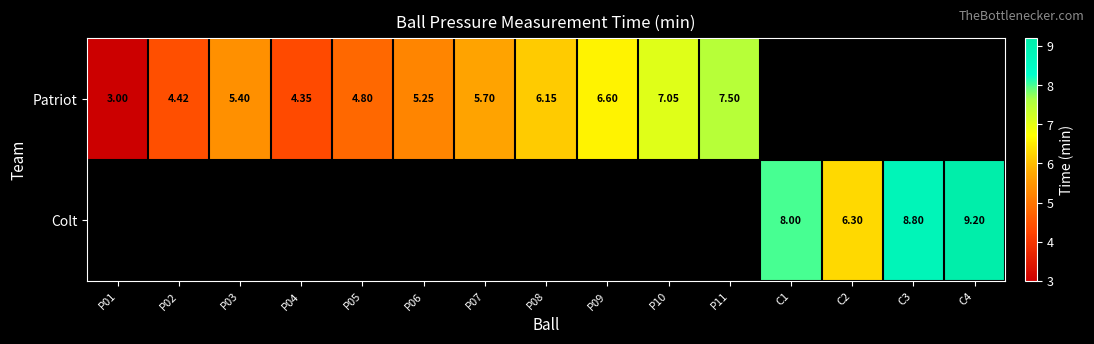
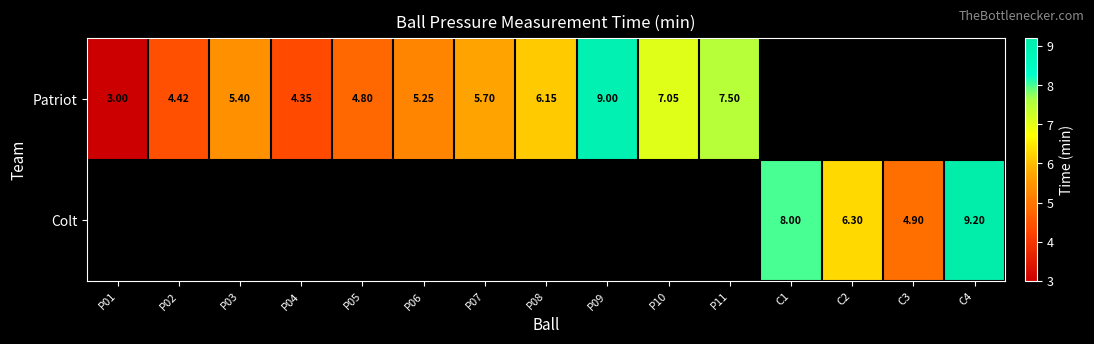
Patriot, P09: 6.60 -> 9.00
Colt, C3: 8.80 -> 4.90
